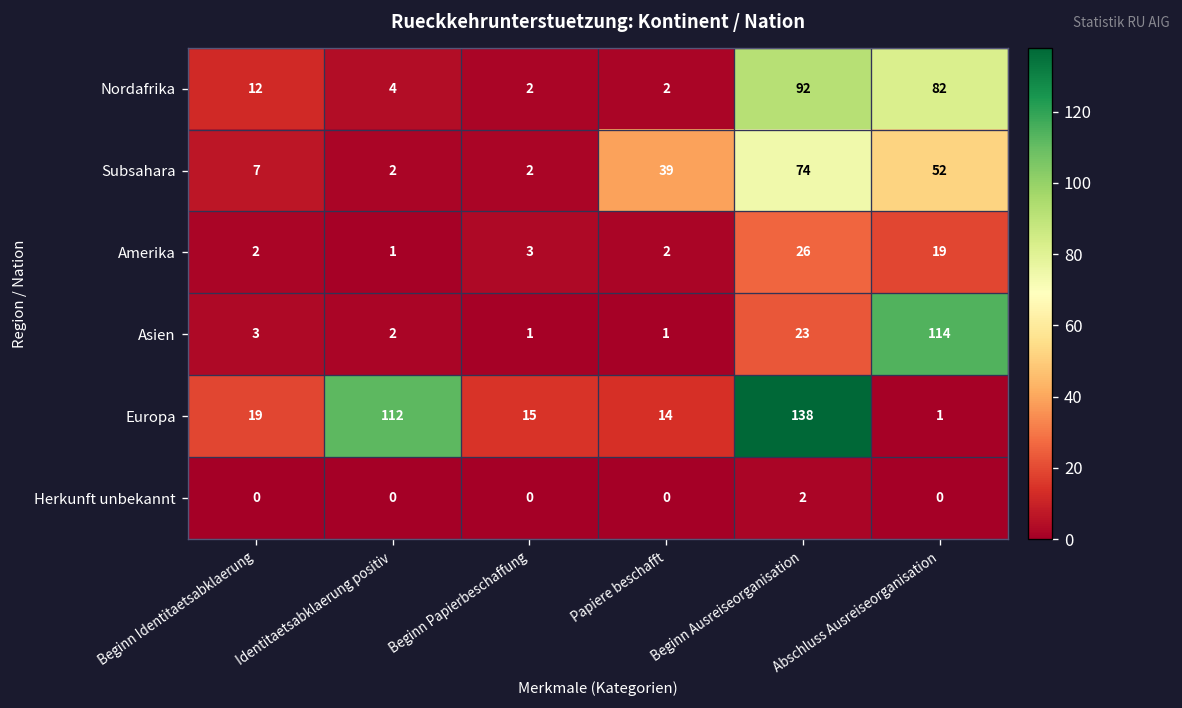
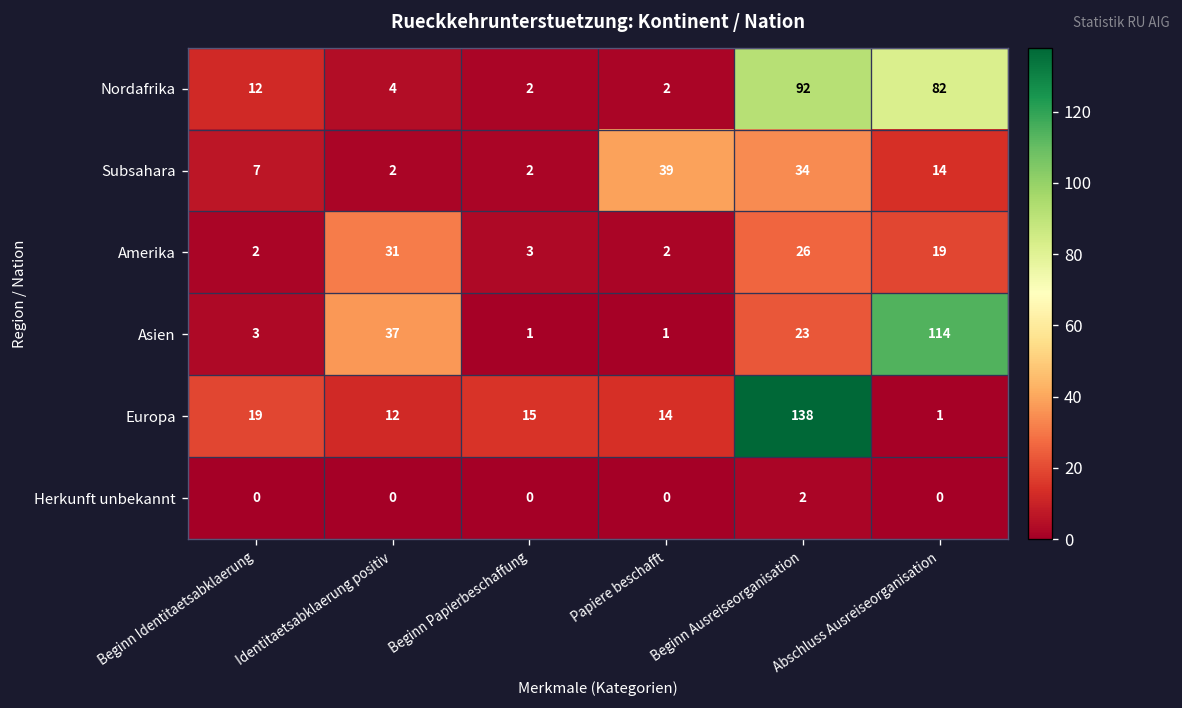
Subsahara, Beginn Ausreiseorganisation: 74 -> 34
Subsahara, Abschluss Ausreiseorganisation: 52 -> 14
Amerika, Identitaetsabklaerung positiv: 1 -> 31
Asien, Identitaetsabklaerung positiv: 2 -> 37
Europa, Identitaetsabklaerung positiv: 112 -> 12
